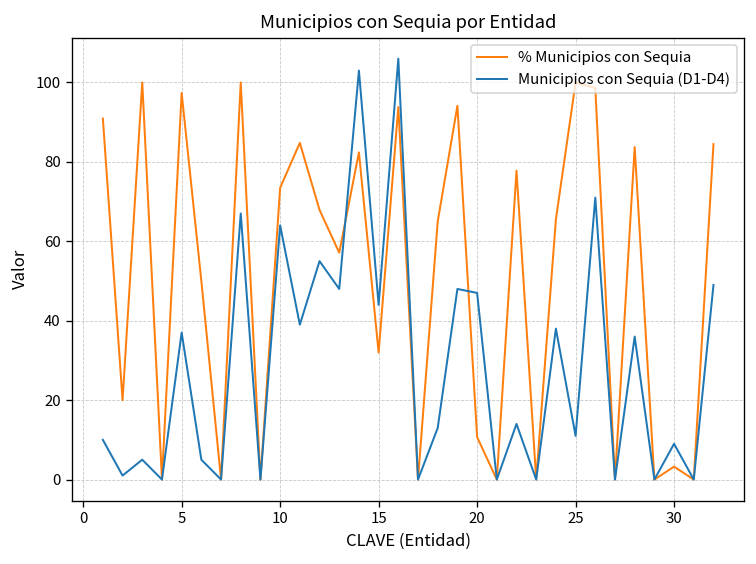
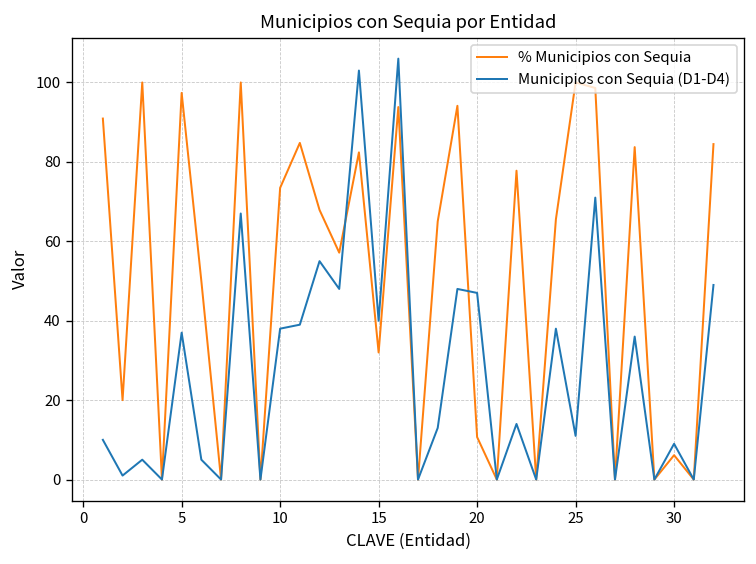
Municipios con Sequia (D1-D4), 10: 64 -> 38
Municipios con Sequia (D1-D4), 15: 44 -> 40
% Municipios con Sequia, 30: 3 -> 6
